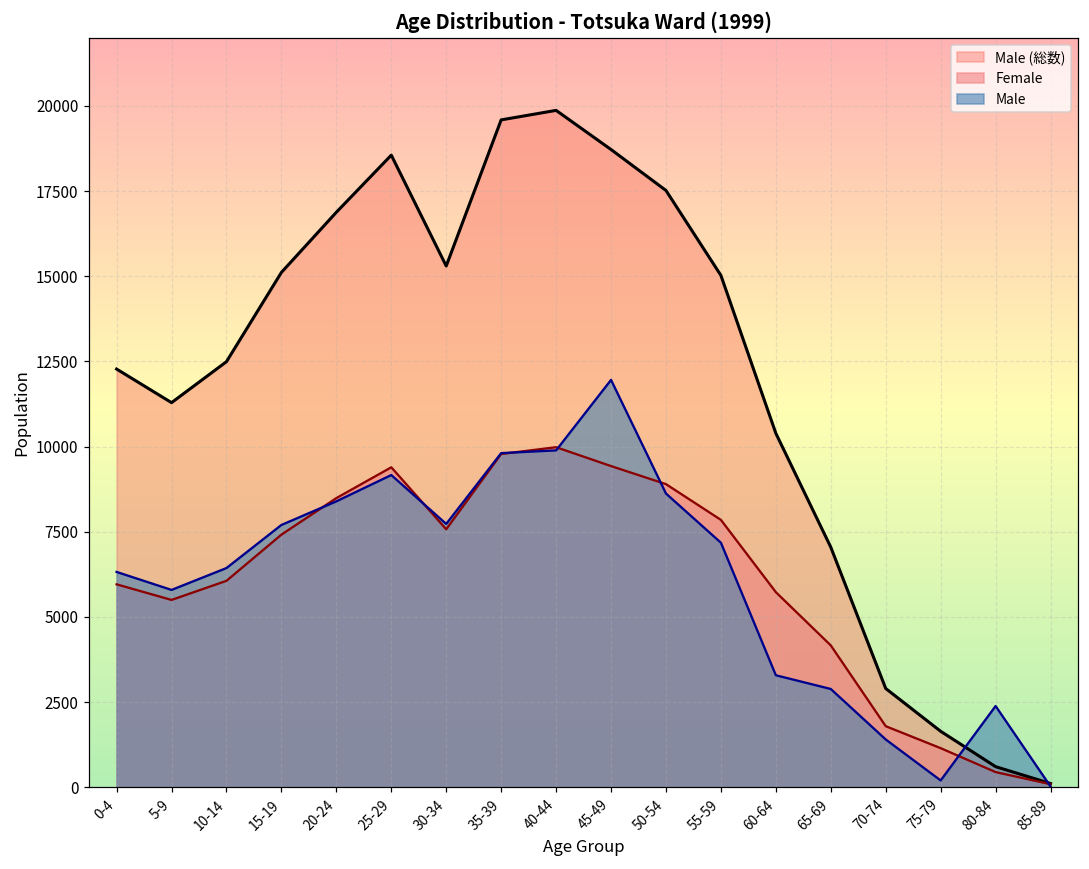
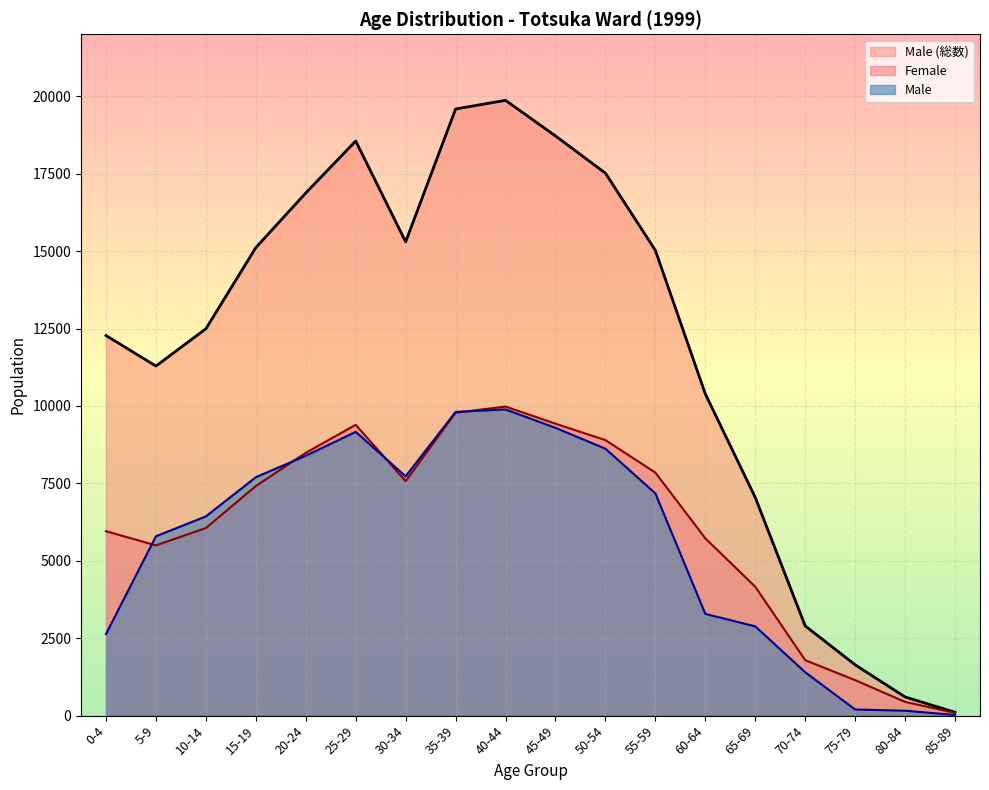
Male, 0-4: 6300 -> 2600
Male, 45-49: 12000 -> 9300
Male, 80-84: 2400 -> 200
